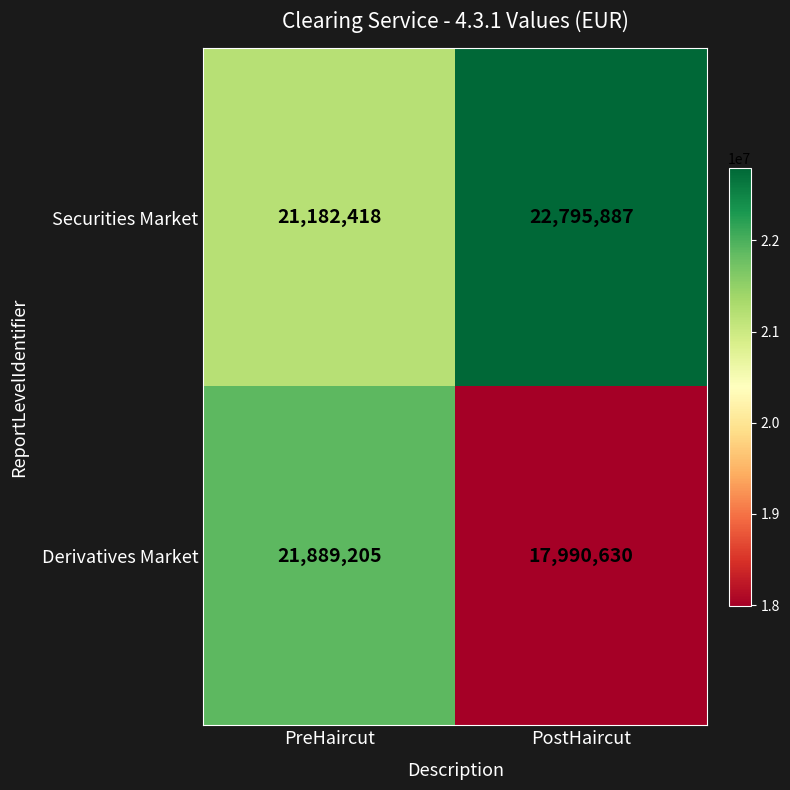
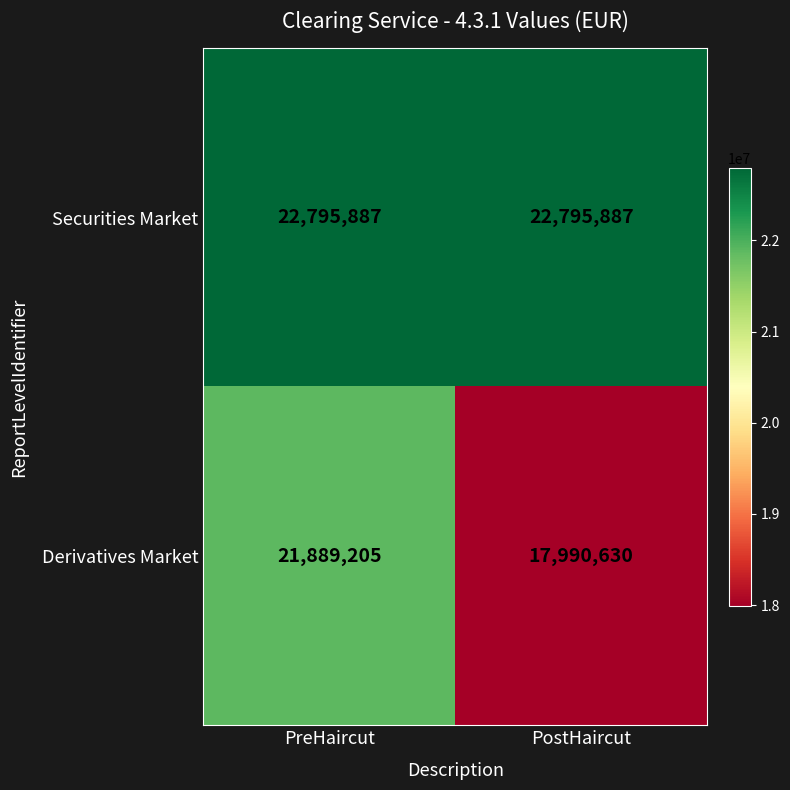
Securities Market, PreHaircut: 21,182,418 -> 22,795,887
